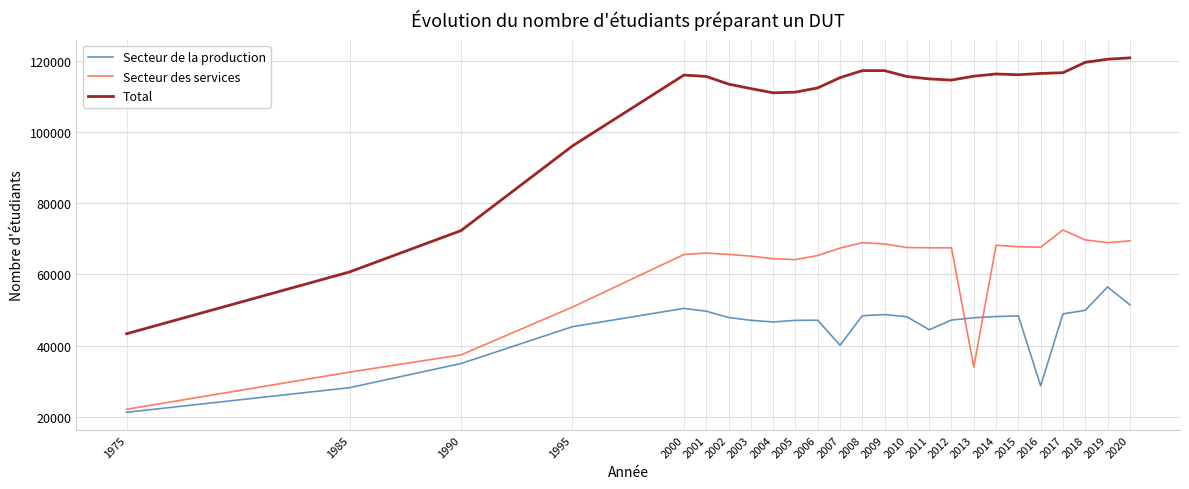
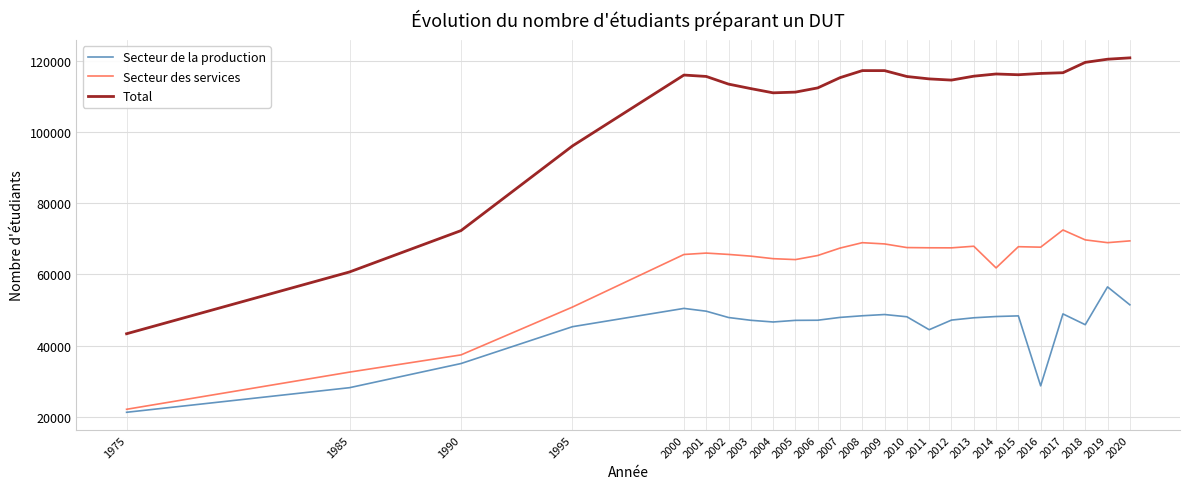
Secteur de la production, 2007: 40000 -> 48000
Secteur des services, 2013: 34000 -> 68000
Secteur des services, 2014: 68000 -> 62000
Secteur de la production, 2018: 50000 -> 46000
